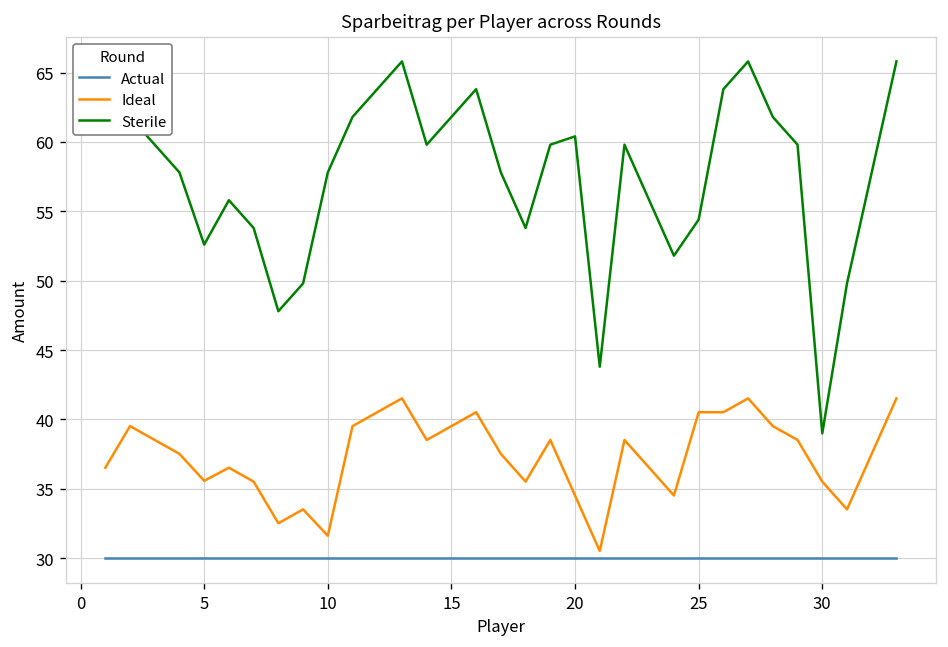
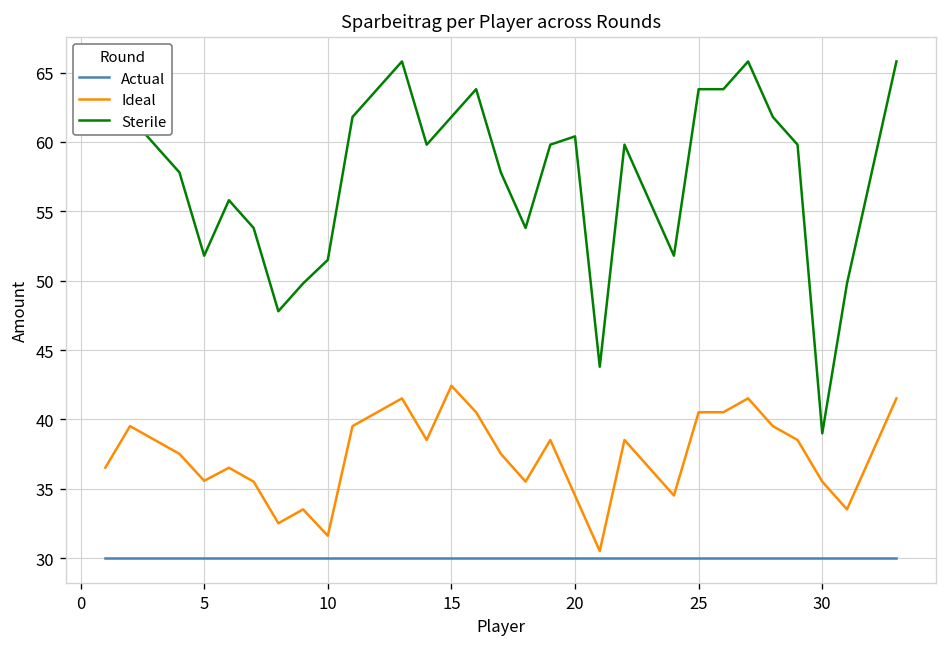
Sterile, 5: 52.6 -> 51.8
Sterile, 10: 57.8 -> 51.5
Ideal, 15: 39.5 -> 42.4
Sterile, 25: 54.4 -> 63.8
